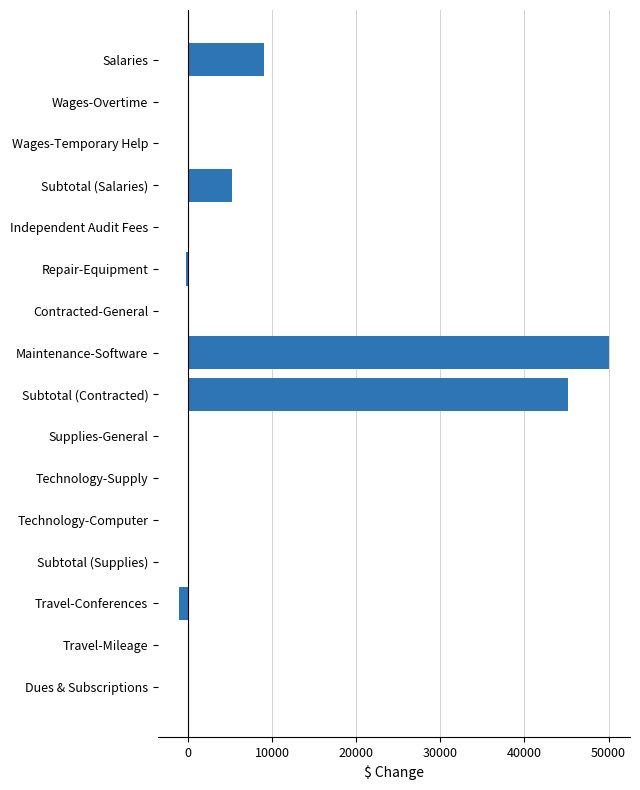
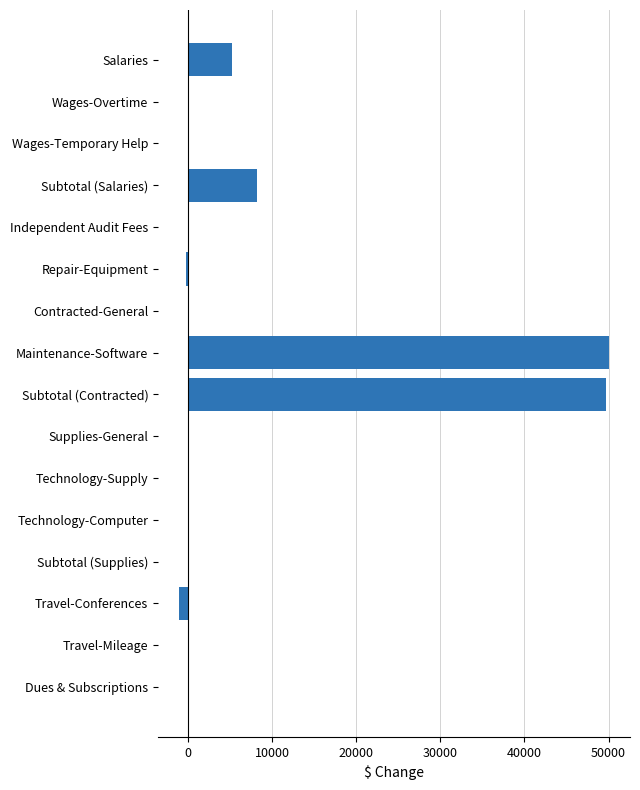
Salaries: 9000 -> 5000
Subtotal (Salaries): 5000 -> 8000
Subtotal (Contracted): 45000 -> 50000
